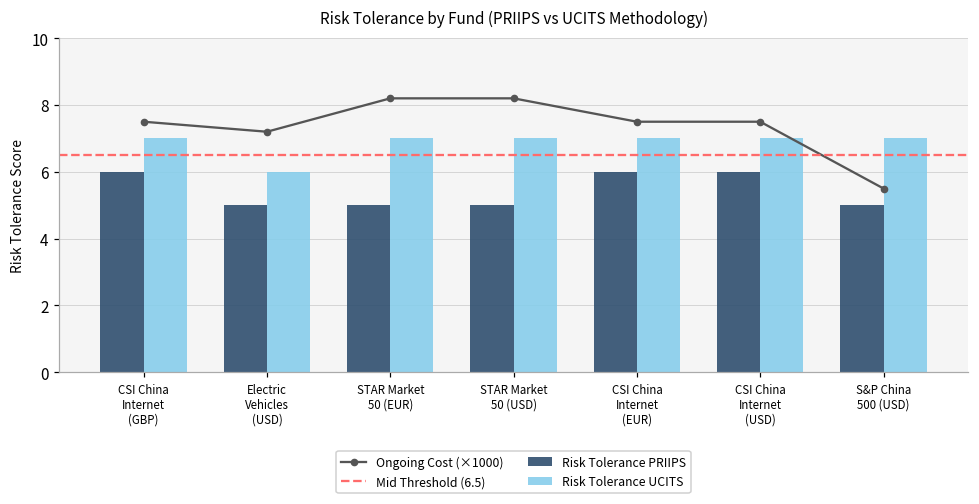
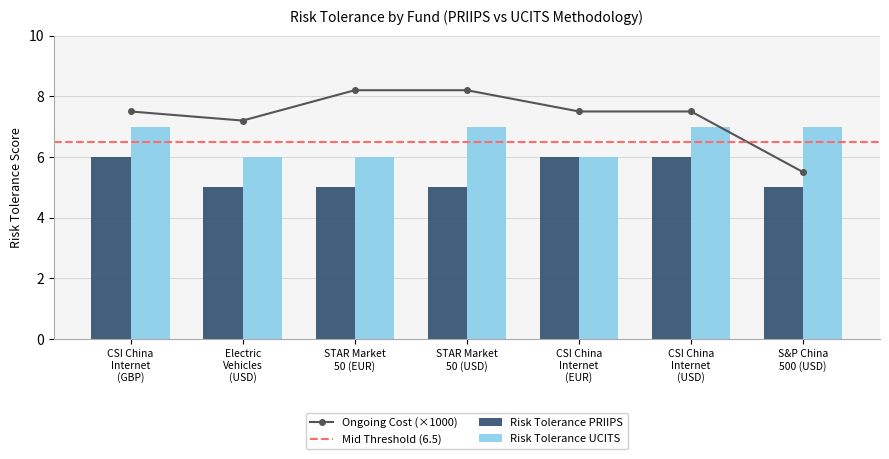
Risk Tolerance UCITS, STAR Market 50 (EUR): 7 -> 6
Risk Tolerance UCITS, CSI China Internet (EUR): 7 -> 6
